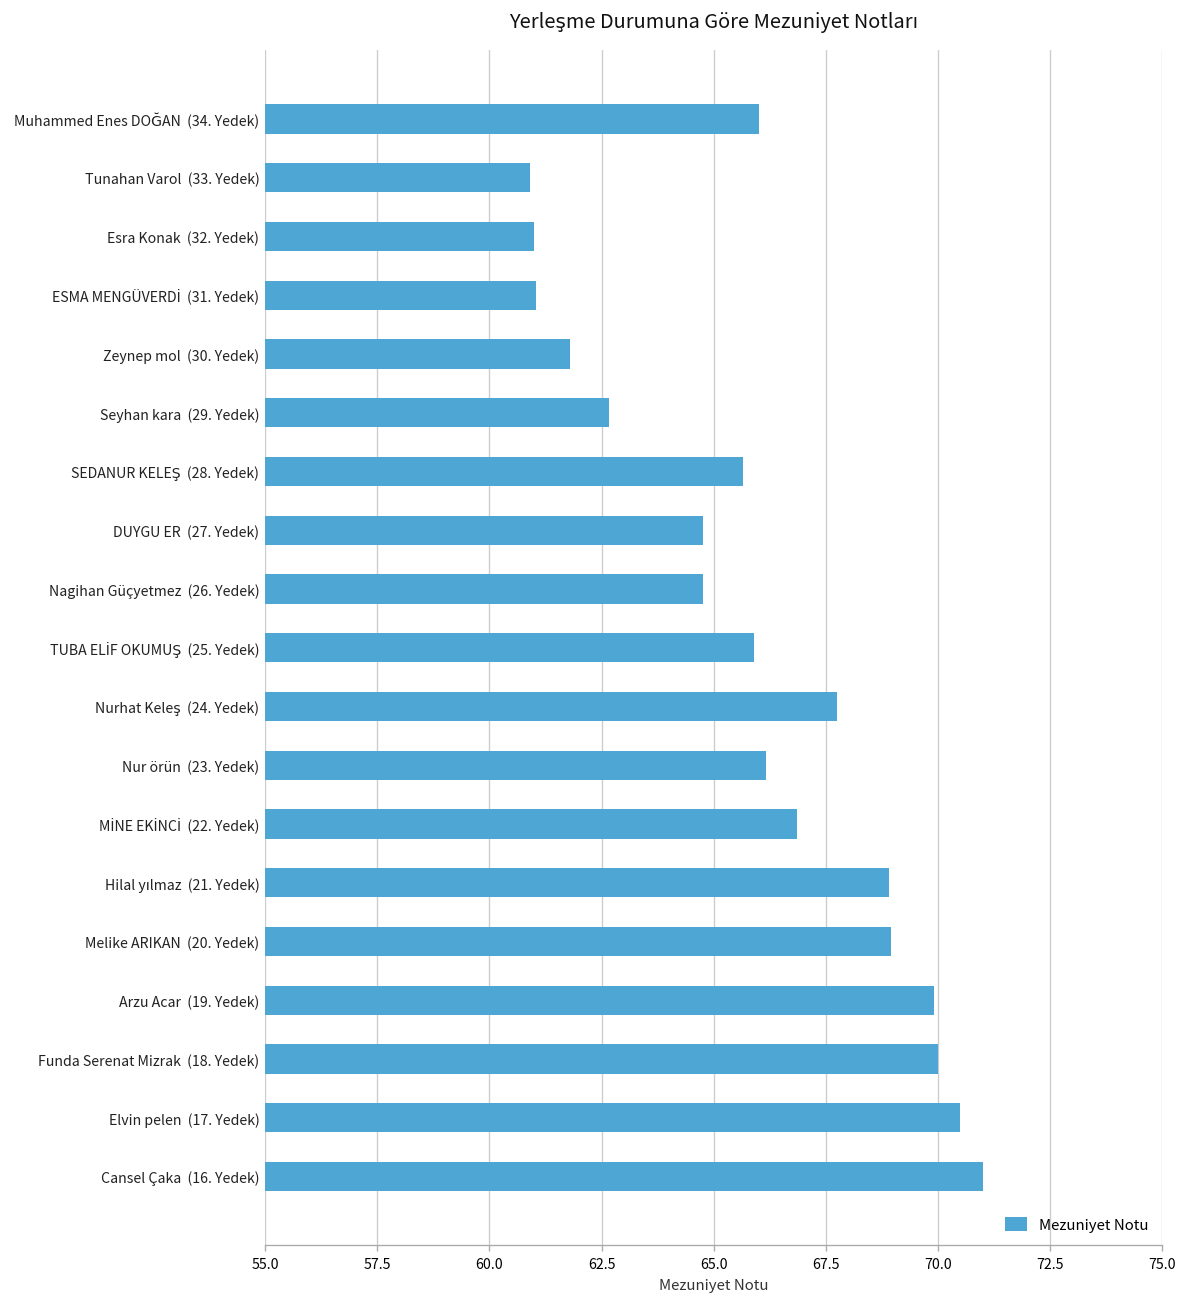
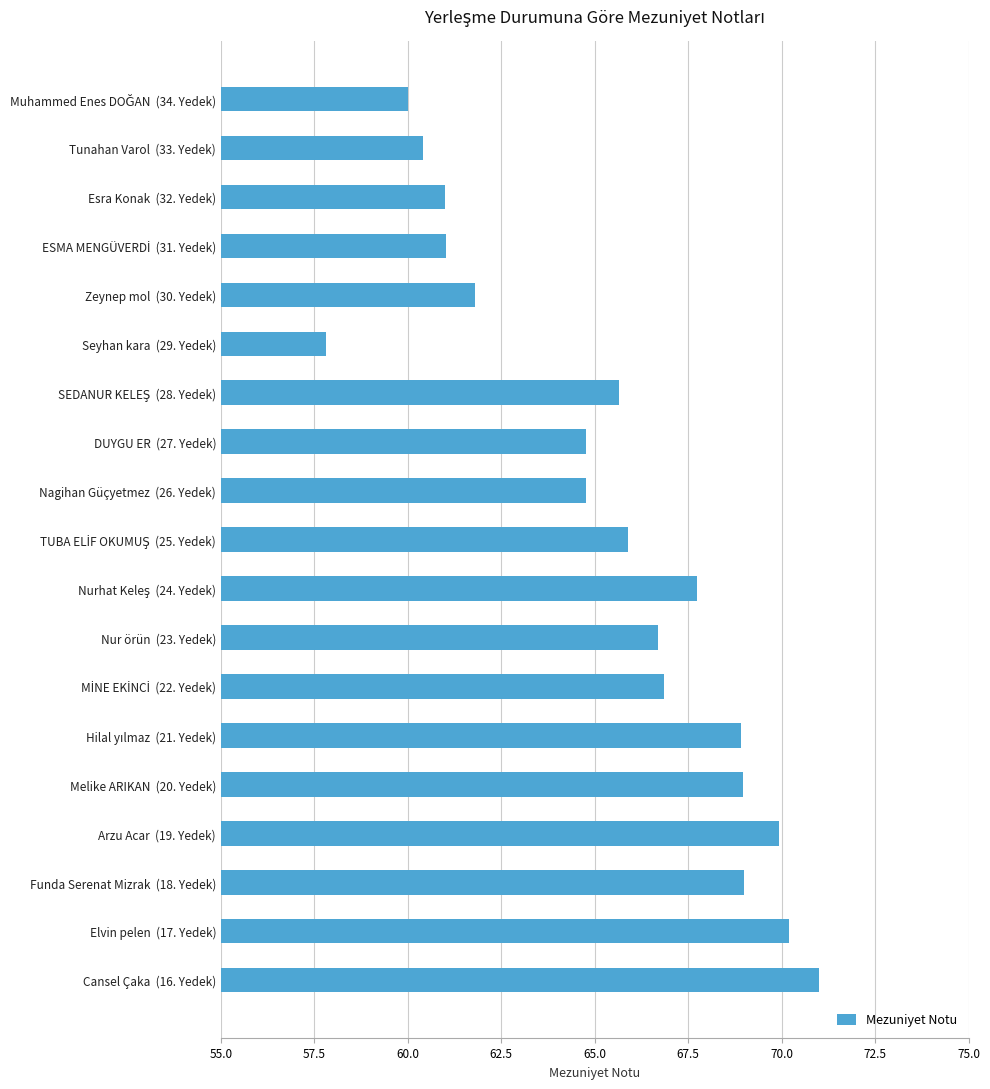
Muhammed Enes DOĞAN (34. Yedek): 66 -> 60
Tunahan Varol (33. Yedek): 60.9 -> 60.4
Seyhan kara (29. Yedek): 62.7 -> 57.8
Nur örün (23. Yedek): 66.2 -> 66.7
Funda Serenat Mizrak (18. Yedek): 70 -> 69
Elvin pelen (17. Yedek): 70.5 -> 70.2
